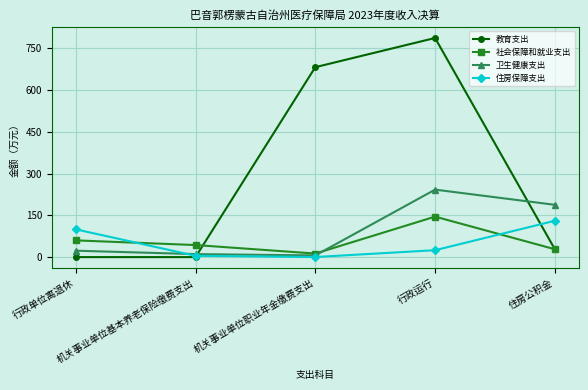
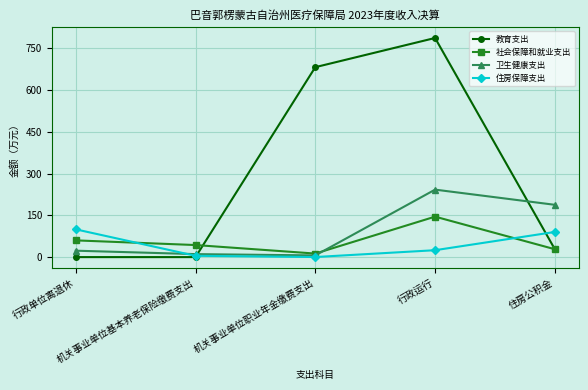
住房保障支出, 住房公积金: 130 -> 90
